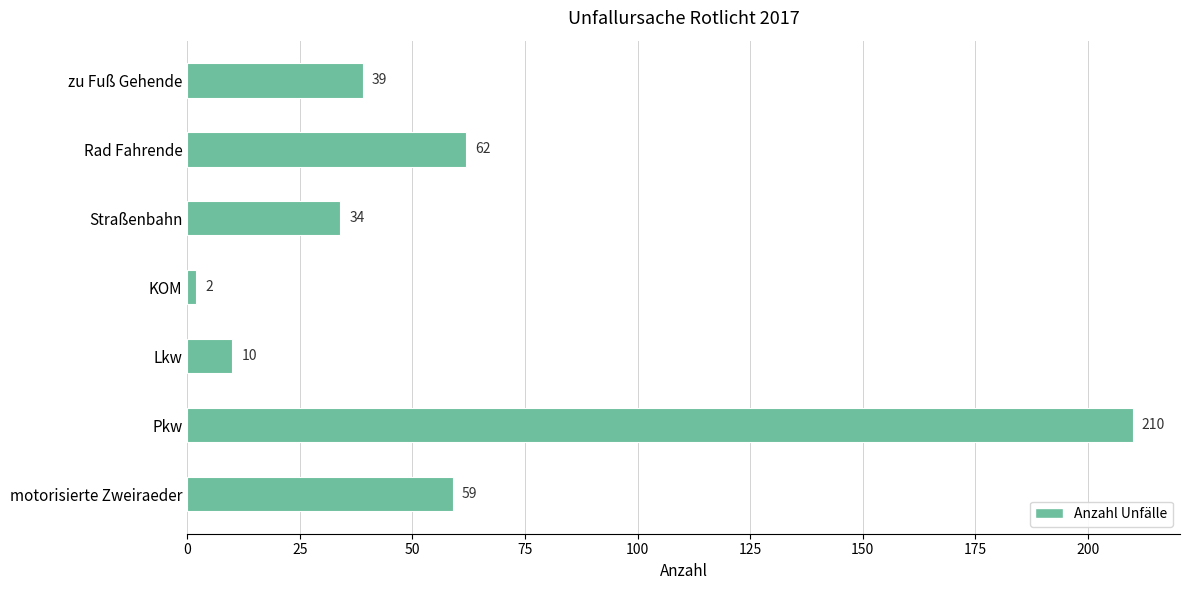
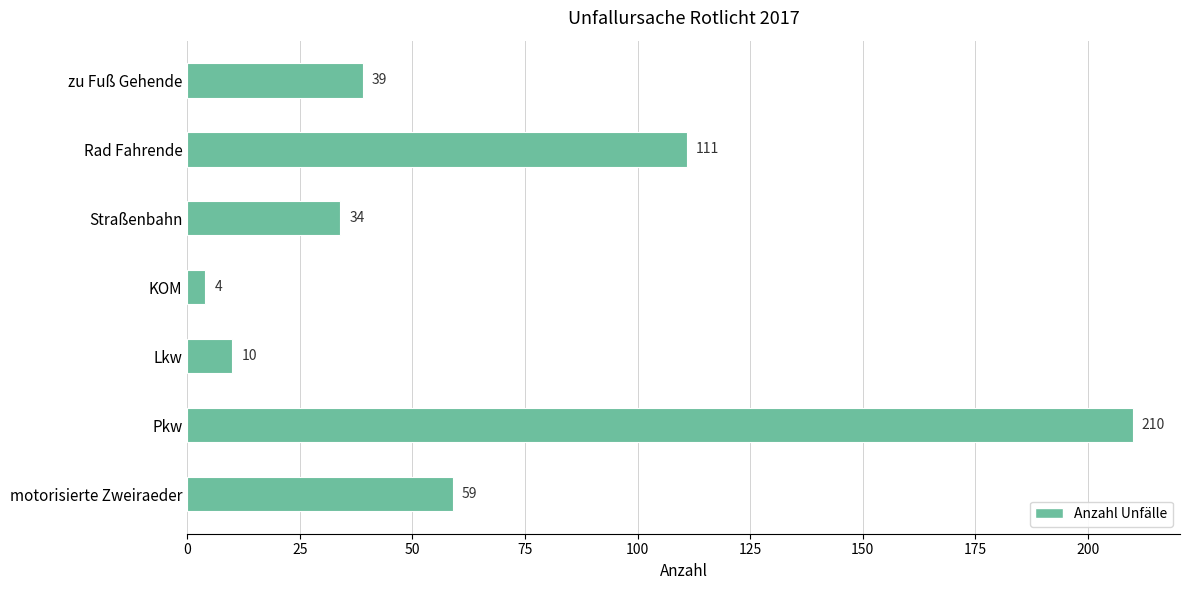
Rad Fahrende: 62 -> 111
KOM: 2 -> 4
